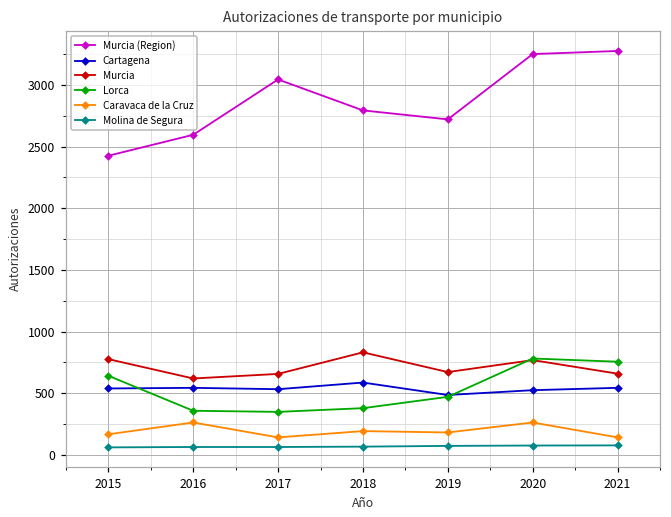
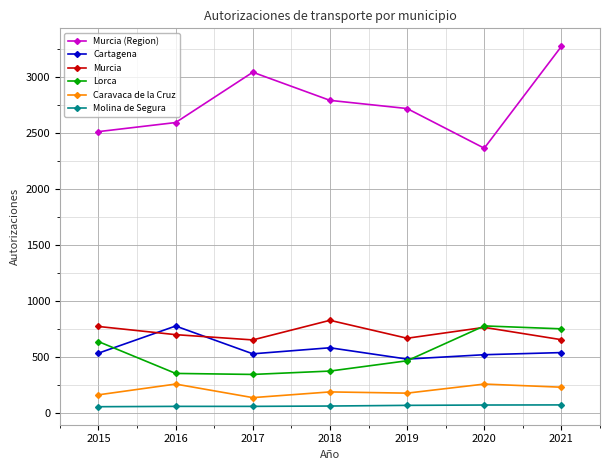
Murcia (Region), 2015: 2430 -> 2520
Cartagena, 2016: 540 -> 780
Murcia, 2016: 620 -> 700
Murcia (Region), 2020: 3250 -> 2370
Caravaca de la Cruz, 2021: 140 -> 230
